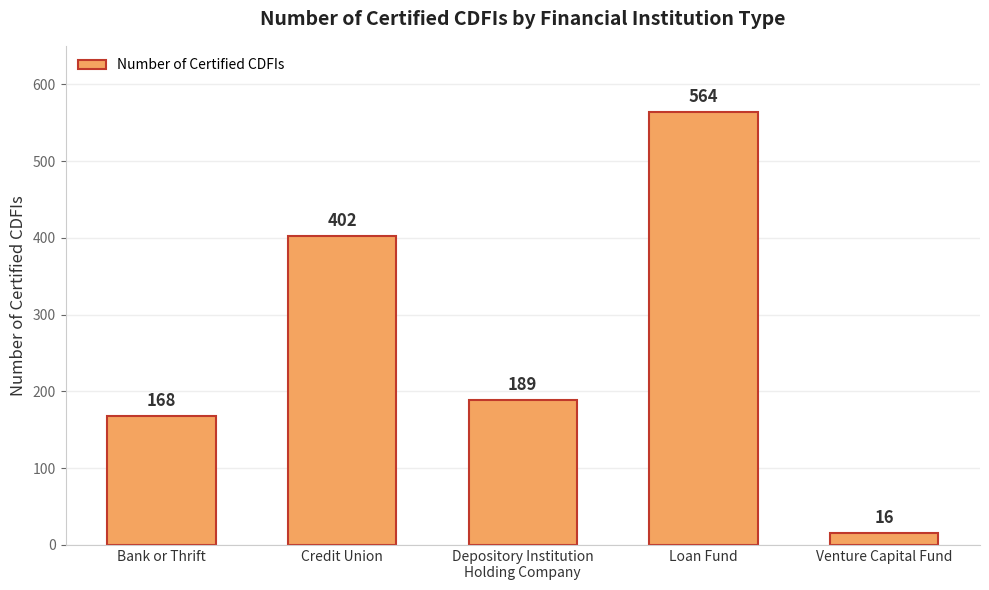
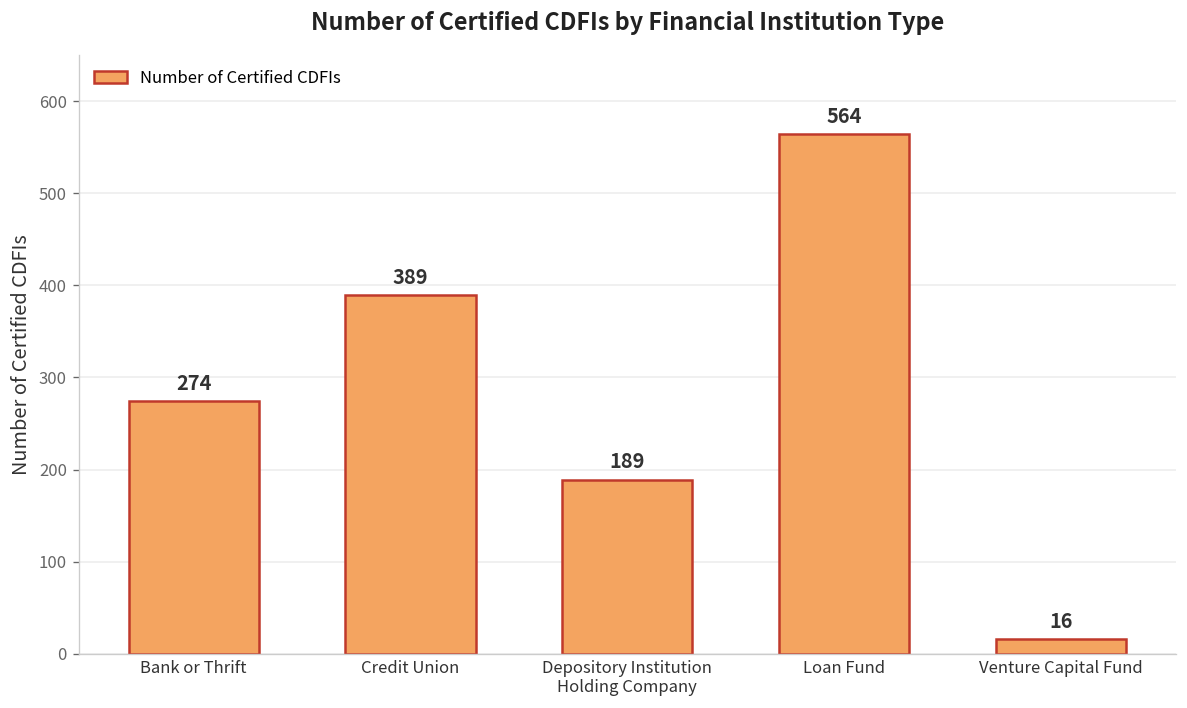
Bank or Thrift: 168 -> 274
Credit Union: 402 -> 389
